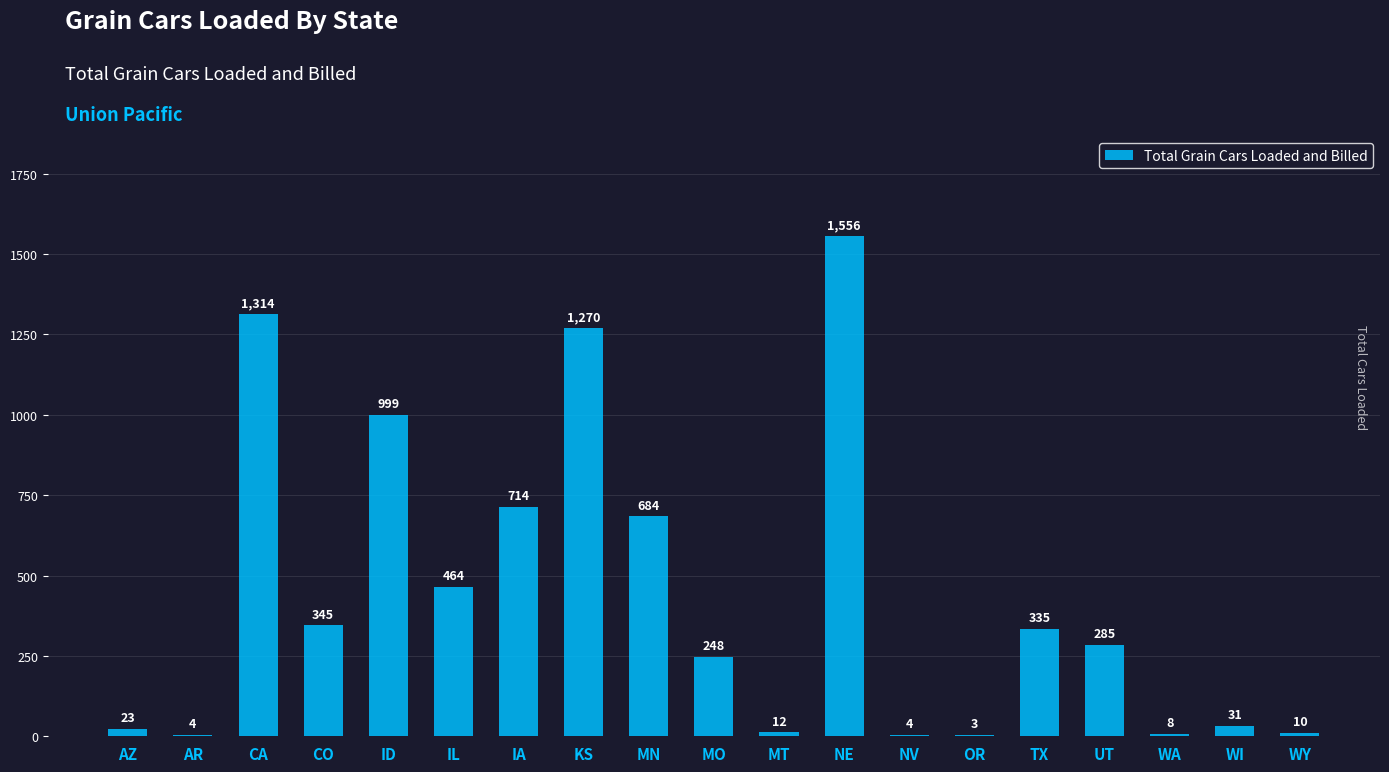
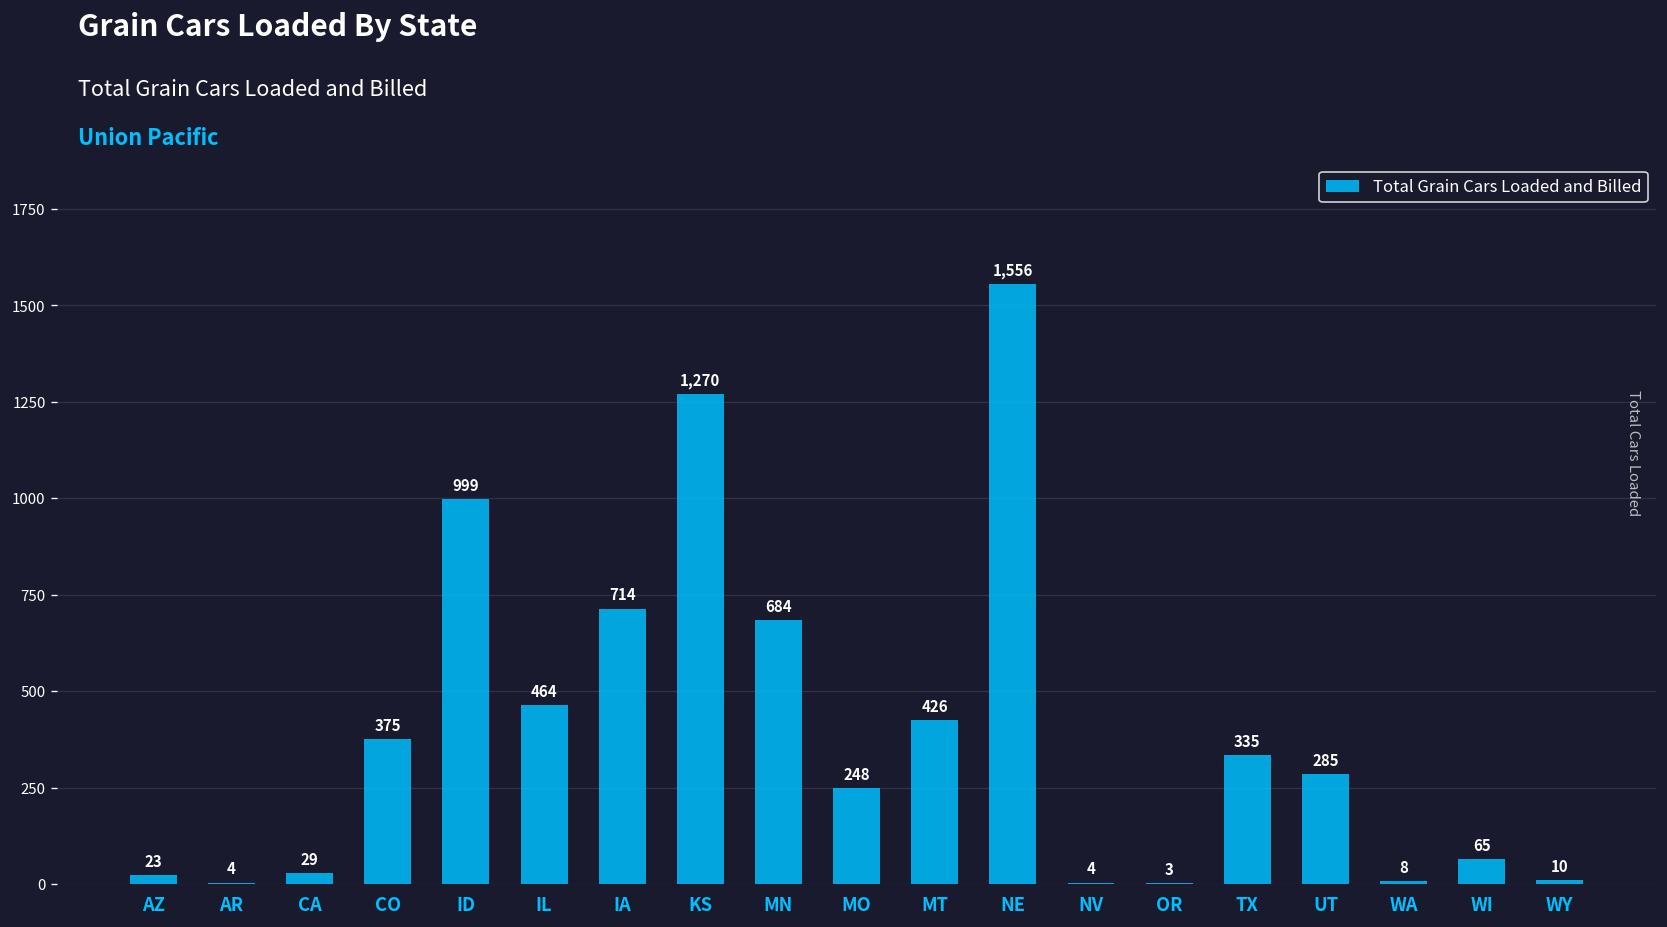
CA: 1,314 -> 29
CO: 345 -> 375
MT: 12 -> 426
WI: 31 -> 65
